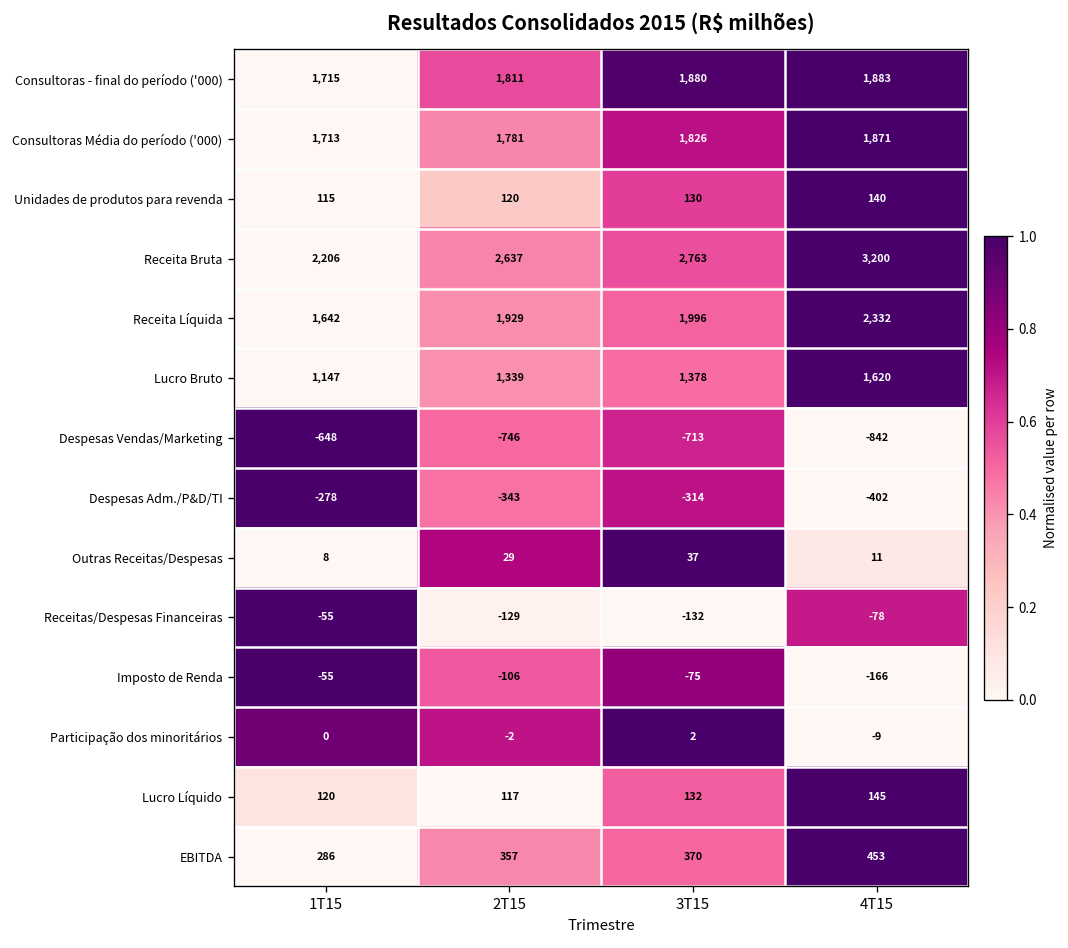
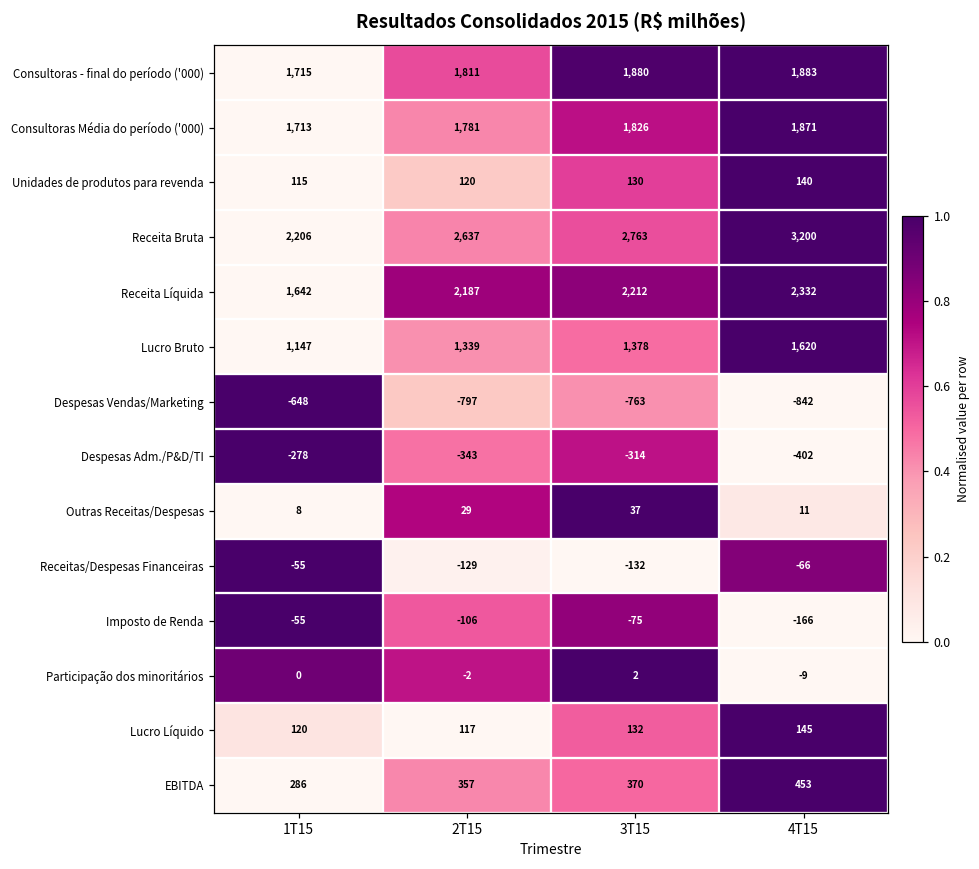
Receita Líquida, 2T15: 1,929 -> 2,187
Receita Líquida, 3T15: 1,996 -> 2,212
Despesas Vendas/Marketing, 2T15: -746 -> -797
Despesas Vendas/Marketing, 3T15: -713 -> -763
Receitas/Despesas Financeiras, 4T15: -78 -> -66
